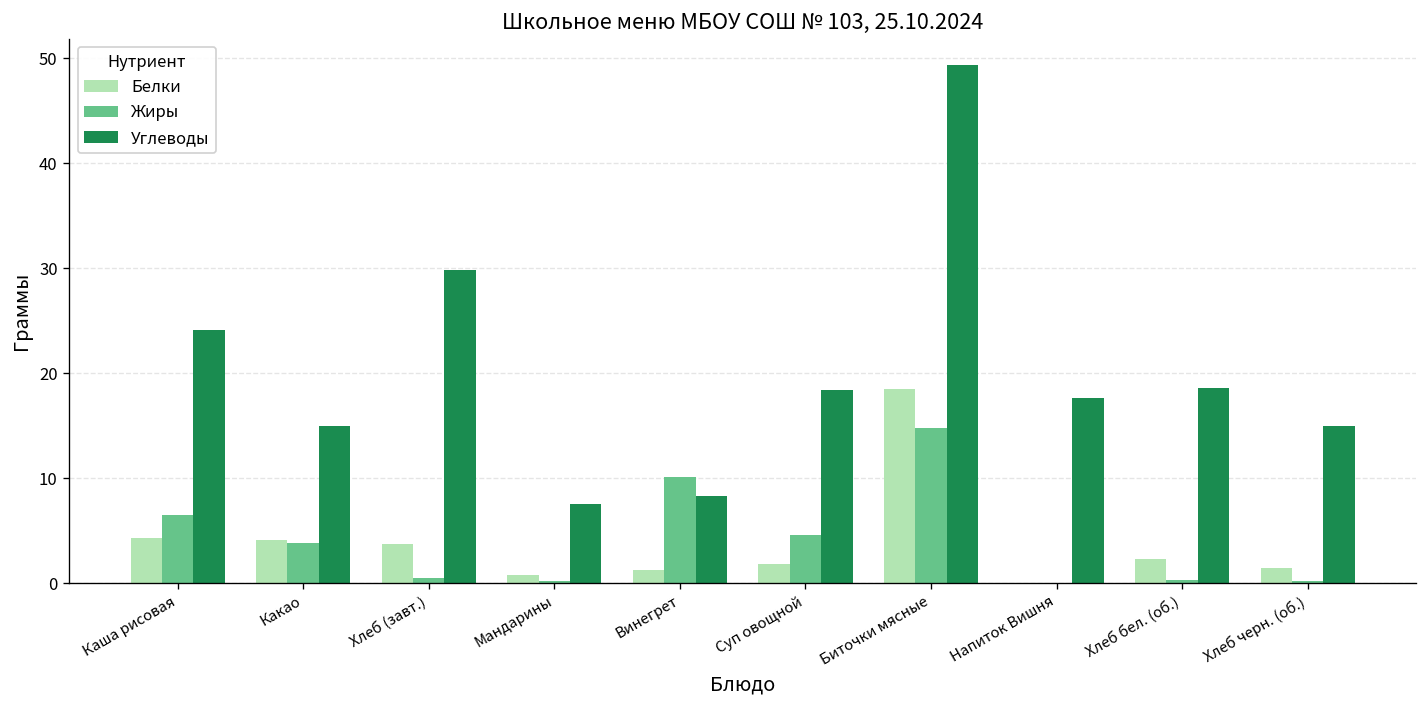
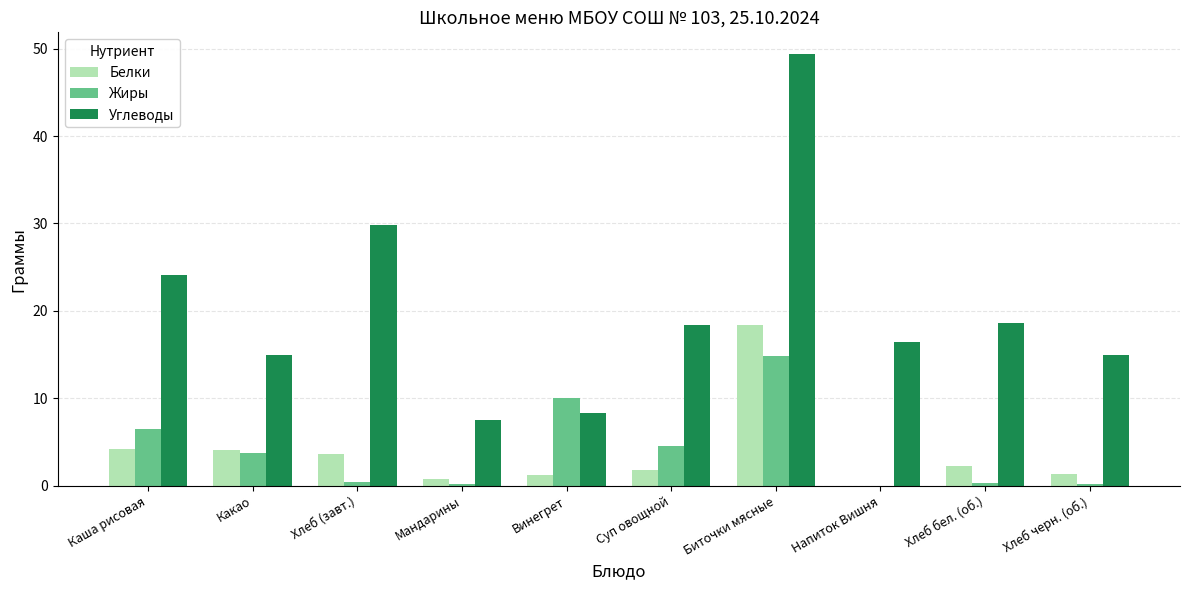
Углеводы, Напиток Вишня: 18 -> 16
